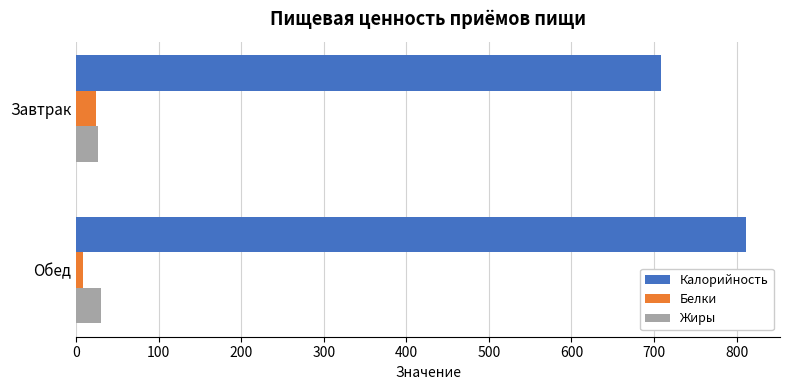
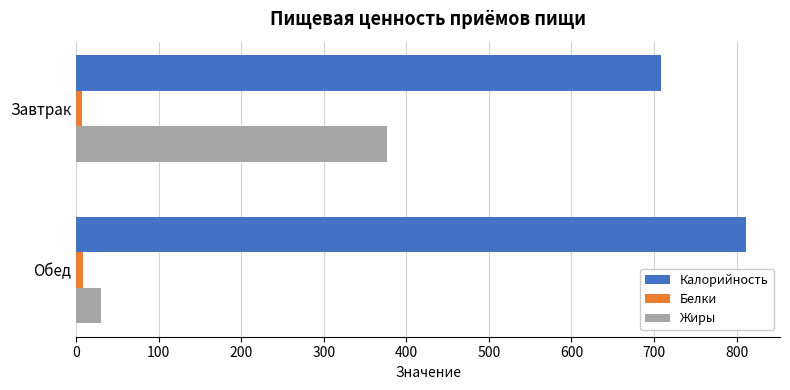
Белки, Завтрак: 20 -> 10
Жиры, Завтрак: 30 -> 380
